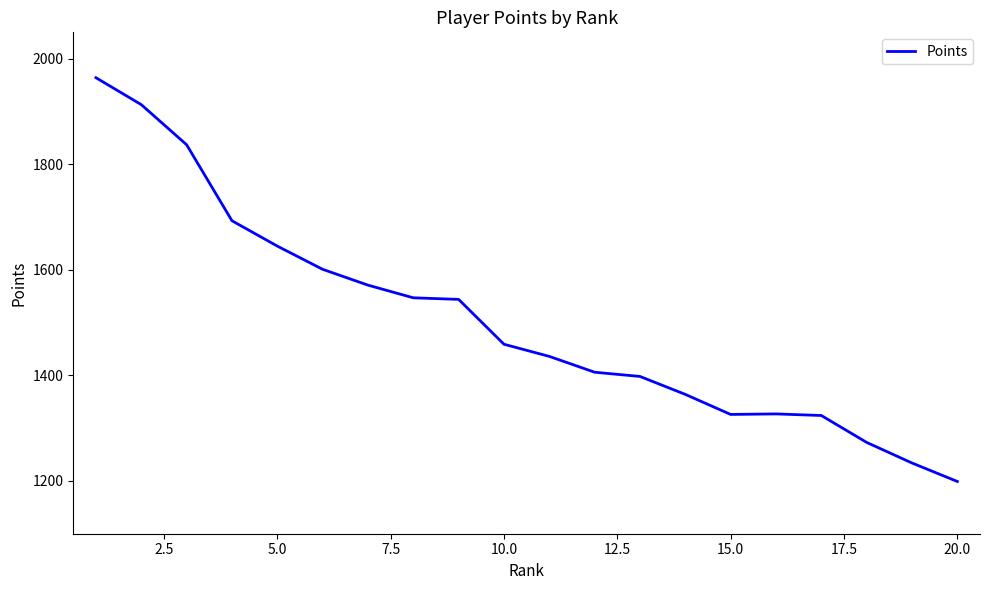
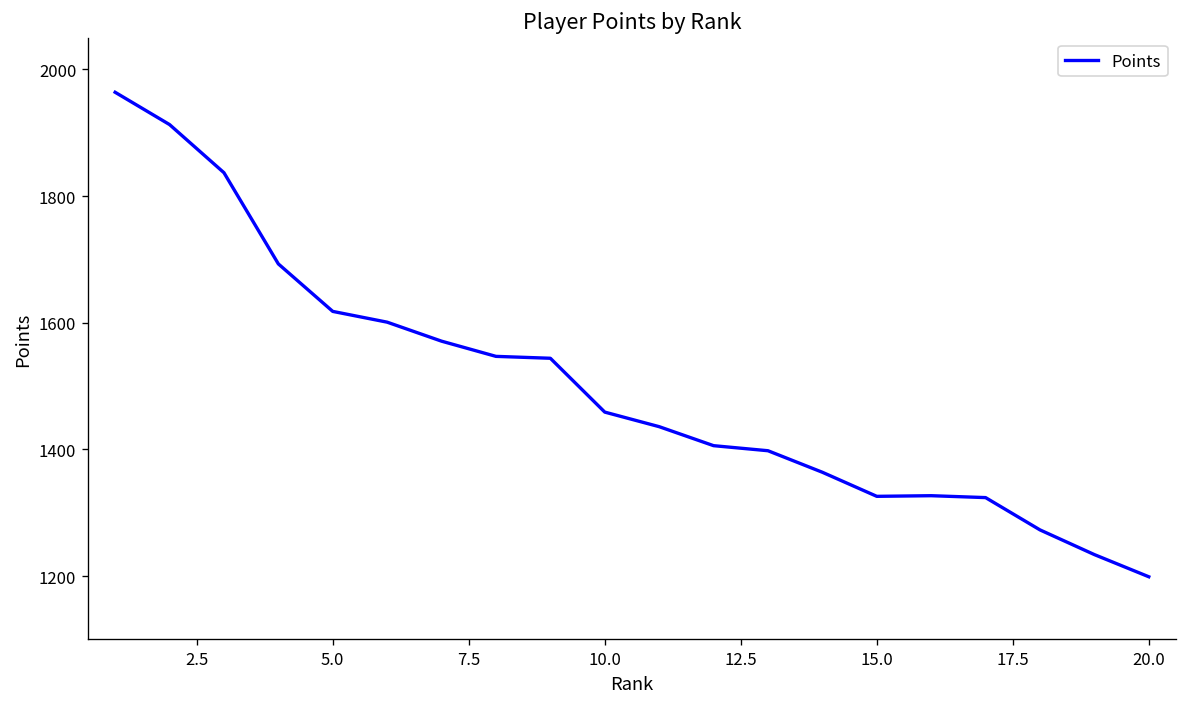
5.0: 1650 -> 1620
